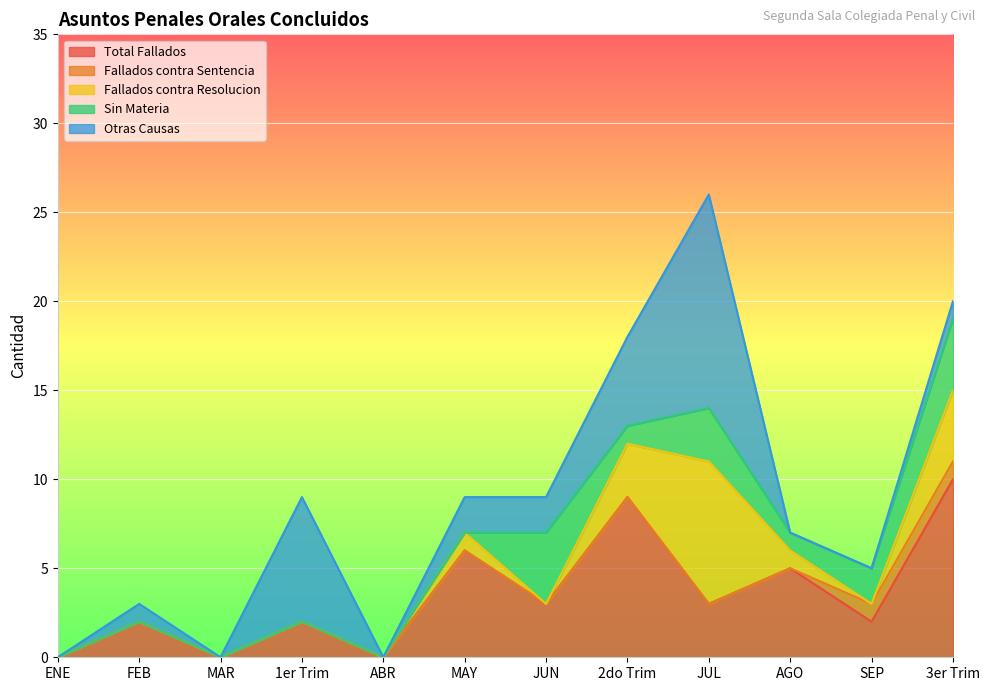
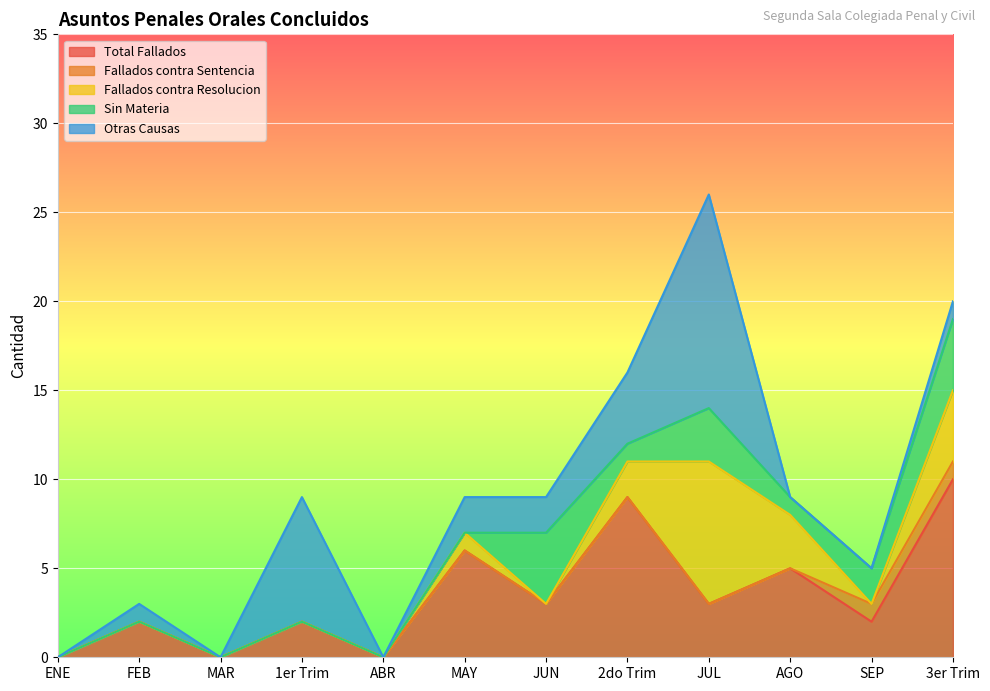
Fallados contra Resolucion, 2do Trim: 3 -> 2
Otras Causas, 2do Trim: 5 -> 4
Fallados contra Resolucion, AGO: 1 -> 3
